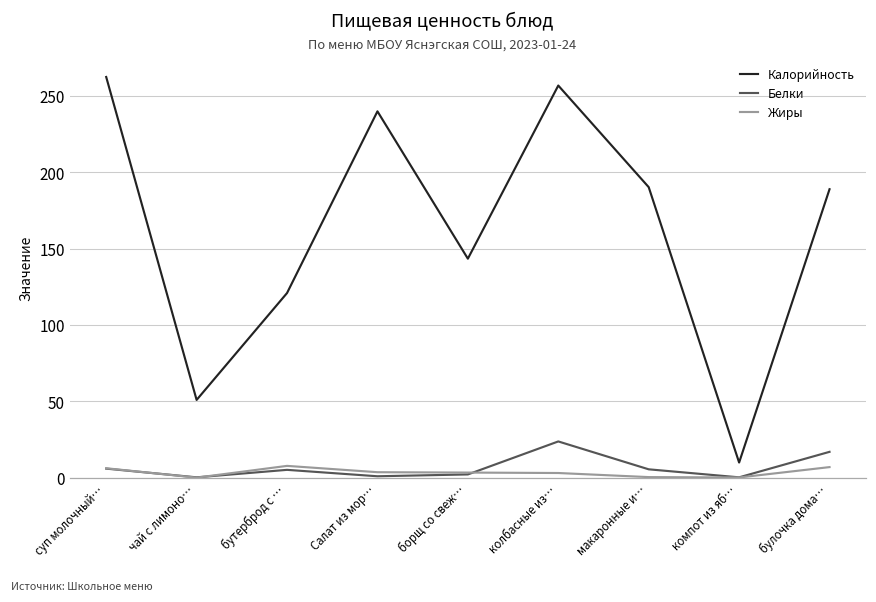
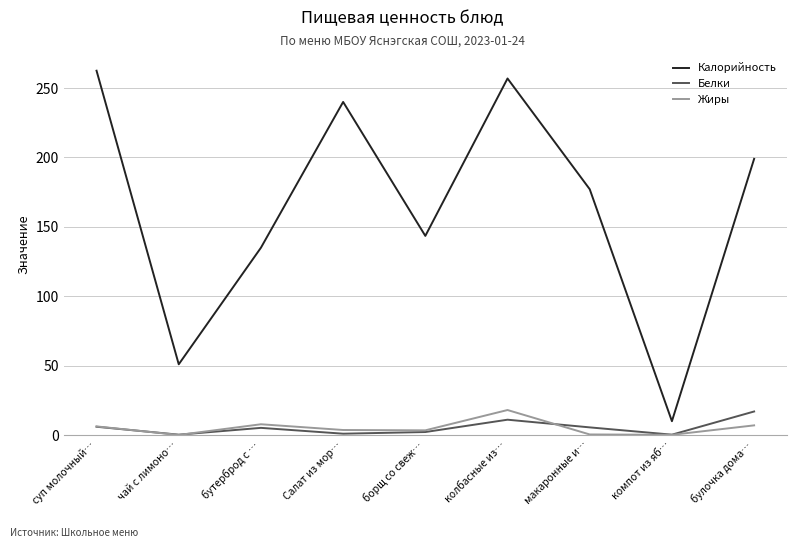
Калорийность, бутерброд с …: 121 -> 135
Белки, колбасные из…: 24 -> 11
Жиры, колбасные из…: 3 -> 18
Калорийность, макаронные и…: 190 -> 177
Калорийность, булочка дома…: 189 -> 199
